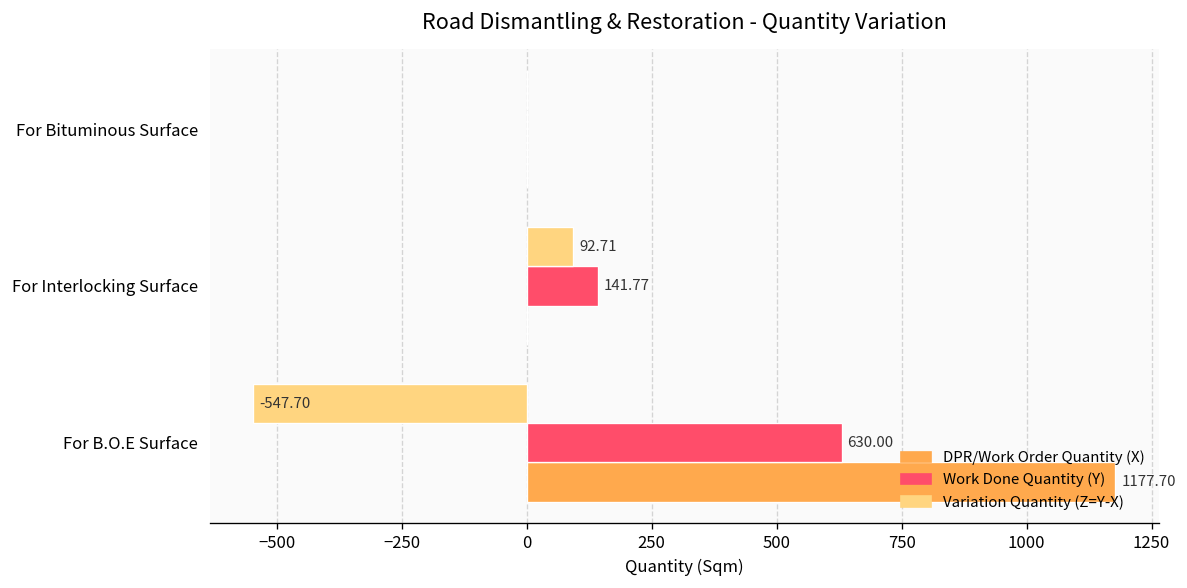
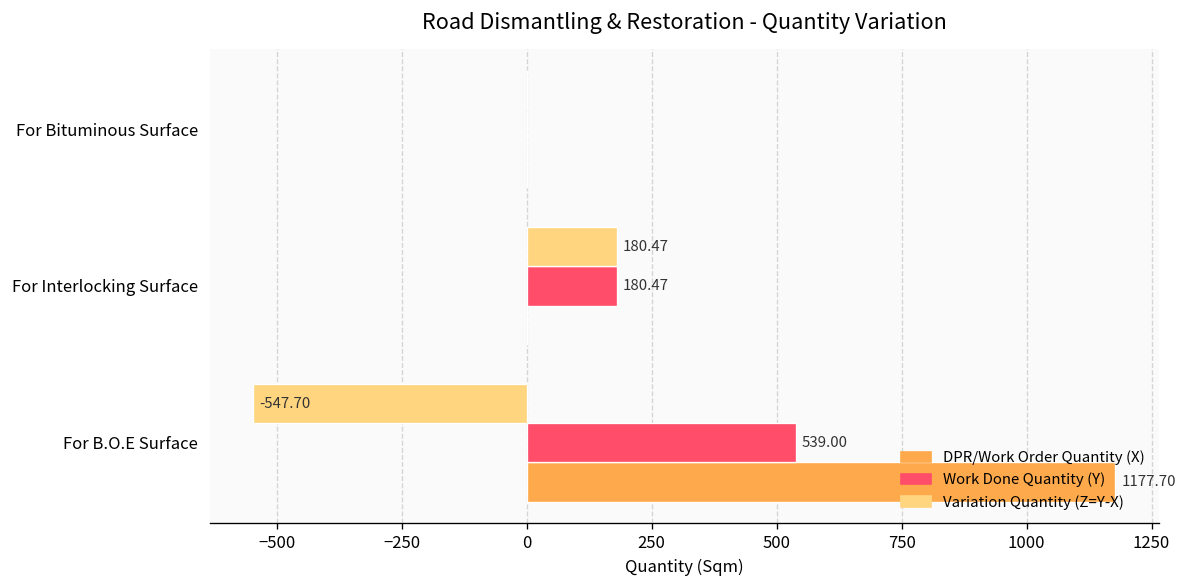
Variation Quantity (Z=Y-X), For Interlocking Surface: 92.71 -> 180.47
Work Done Quantity (Y), For Interlocking Surface: 141.77 -> 180.47
Work Done Quantity (Y), For B.O.E Surface: 630.00 -> 539.00
